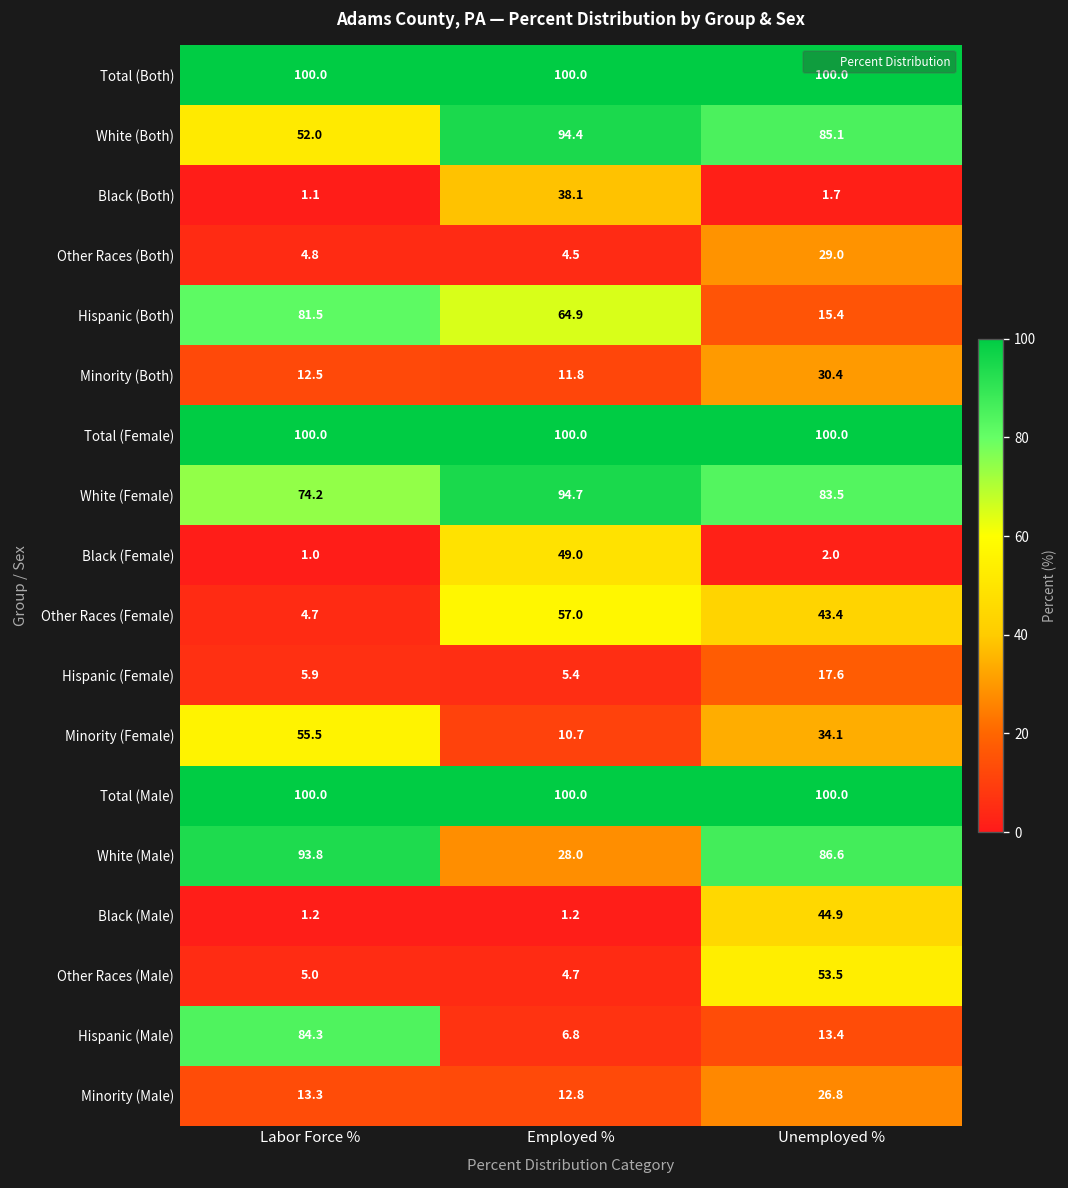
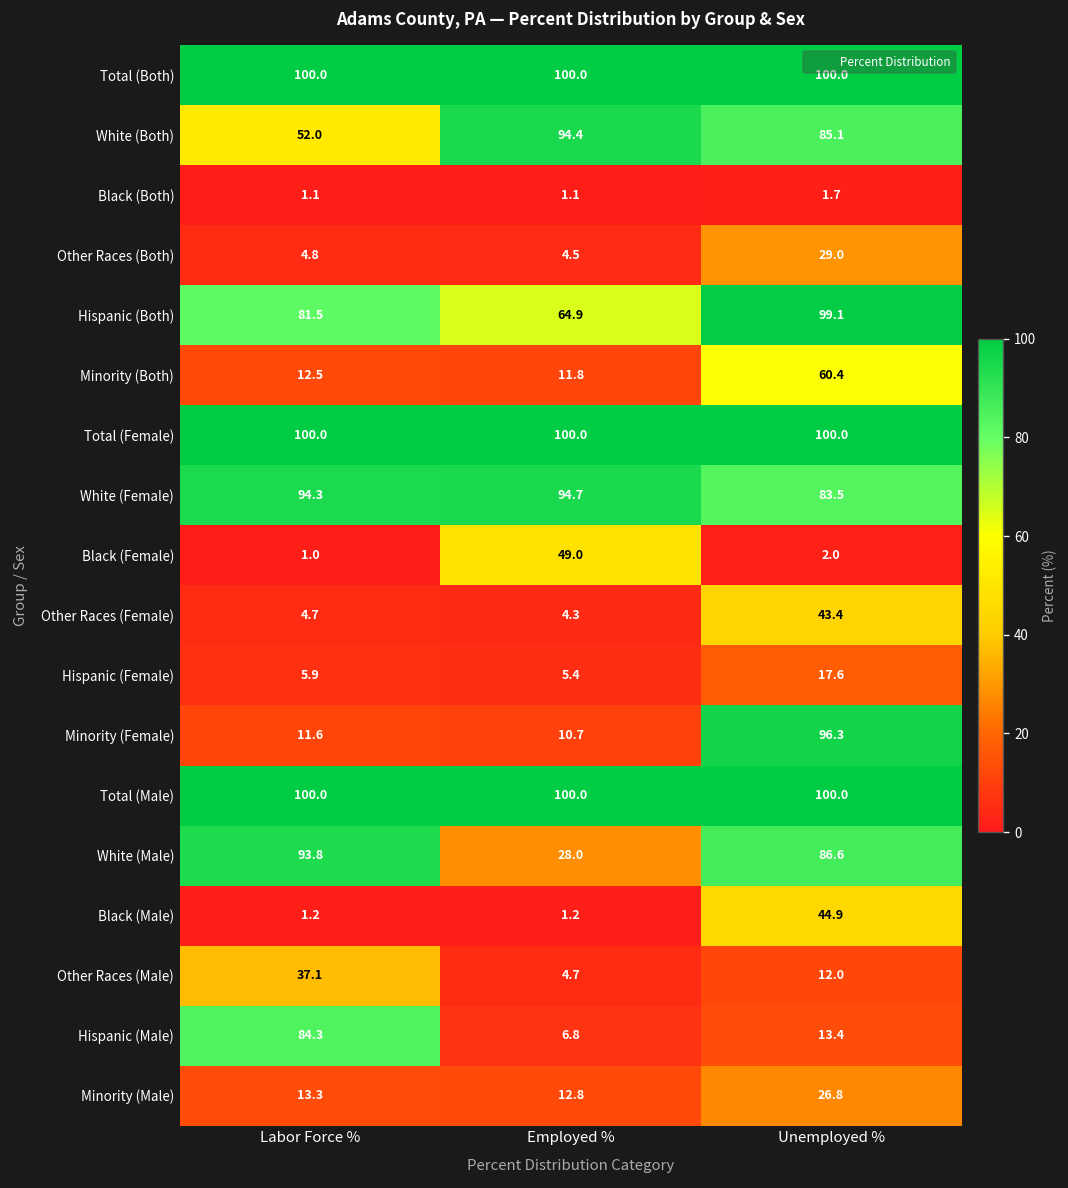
Black (Both), Employed %: 38.1 -> 1.1
Hispanic (Both), Unemployed %: 15.4 -> 99.1
Minority (Both), Unemployed %: 30.4 -> 60.4
White (Female), Labor Force %: 74.2 -> 94.3
Other Races (Female), Employed %: 57.0 -> 4.3
Minority (Female), Labor Force %: 55.5 -> 11.6
Minority (Female), Unemployed %: 34.1 -> 96.3
Other Races (Male), Labor Force %: 5.0 -> 37.1
Other Races (Male), Unemployed %: 53.5 -> 12.0
